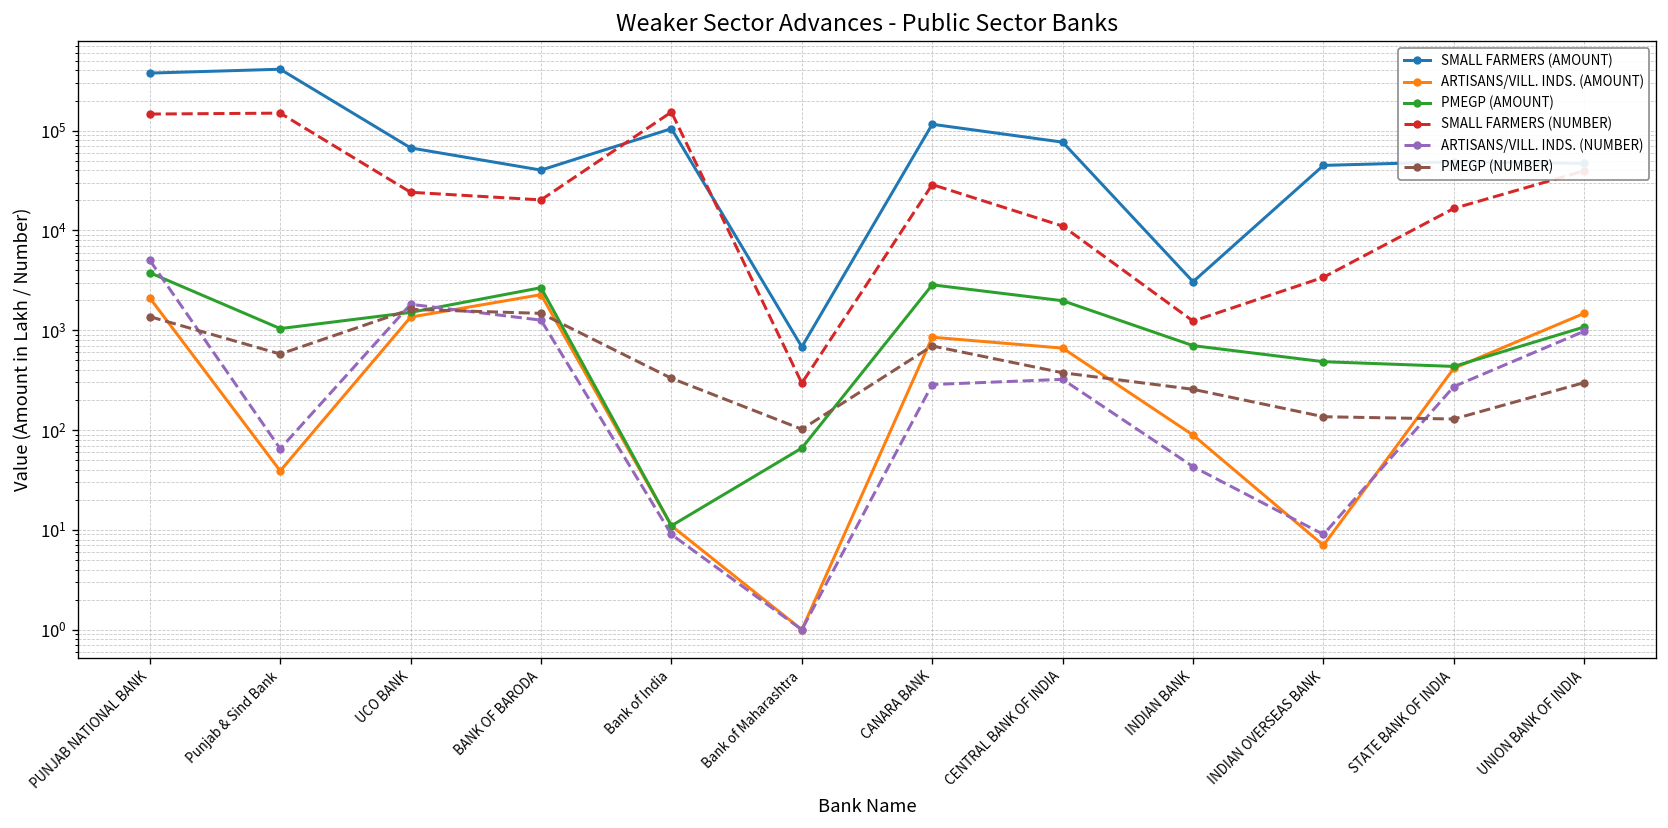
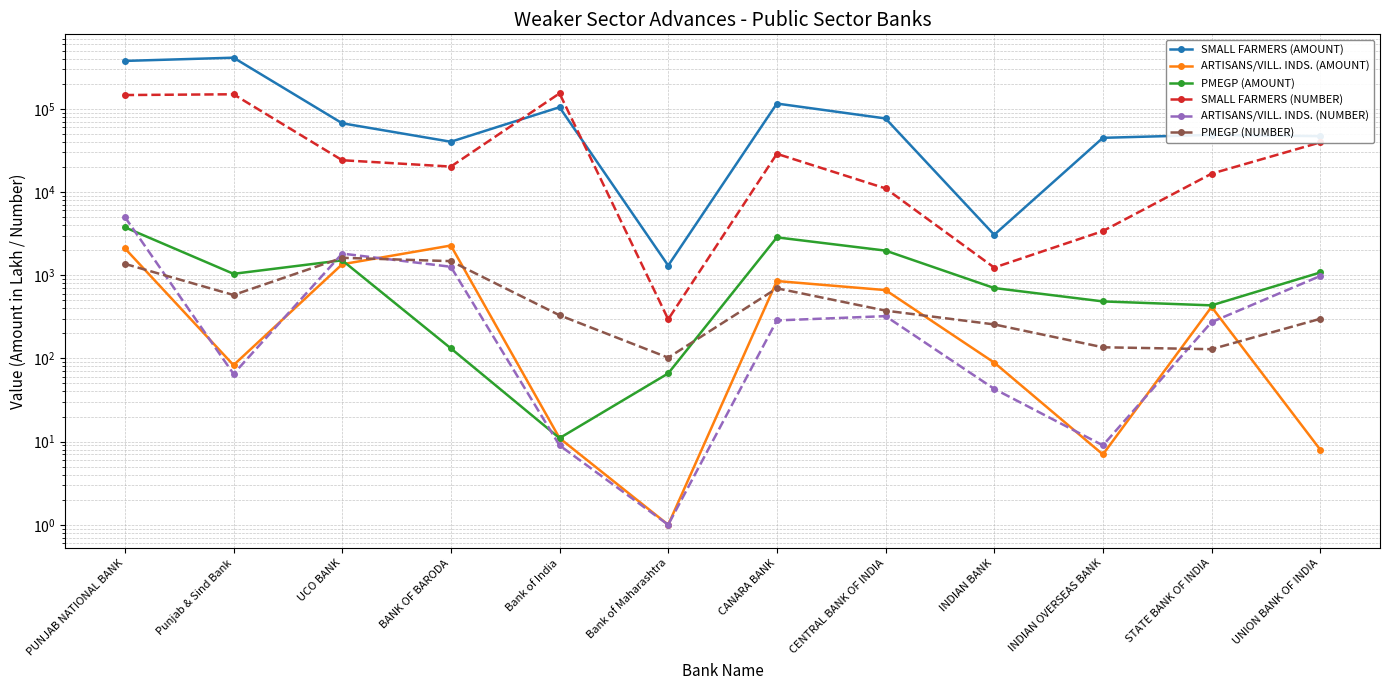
ARTISANS/VILL. INDS. (AMOUNT), Punjab & Sind Bank: 40 -> 80
PMEGP (AMOUNT), BANK OF BARODA: 2700 -> 130
SMALL FARMERS (AMOUNT), Bank of Maharashtra: 700 -> 1300
ARTISANS/VILL. INDS. (AMOUNT), UNION BANK OF INDIA: 1500 -> 8
